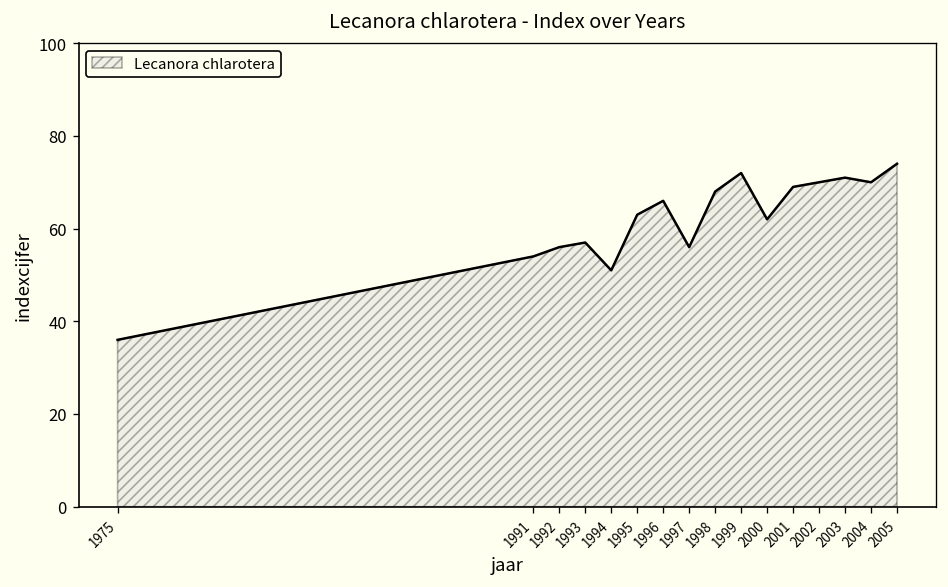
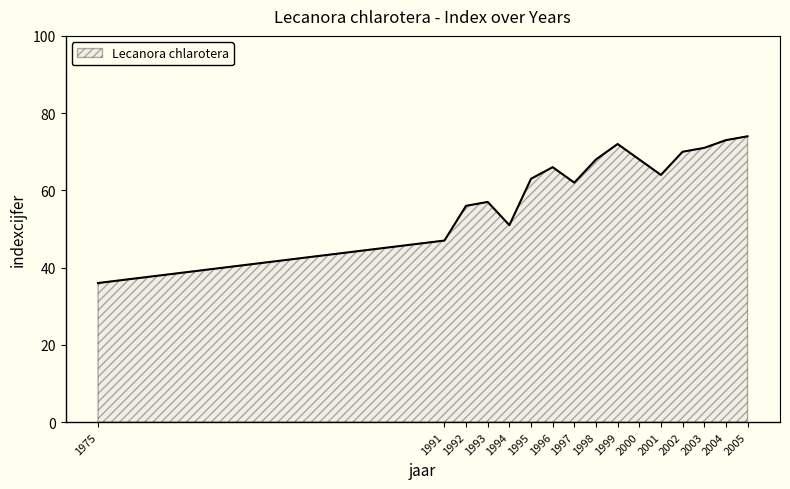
1991: 54 -> 47
1997: 56 -> 62
2000: 62 -> 68
2001: 69 -> 64
2004: 70 -> 73
